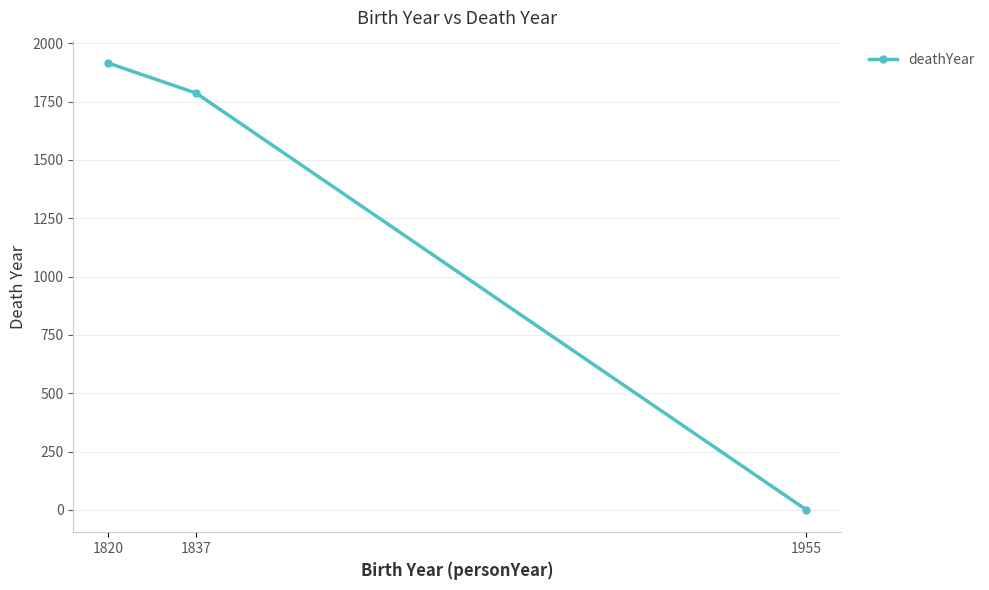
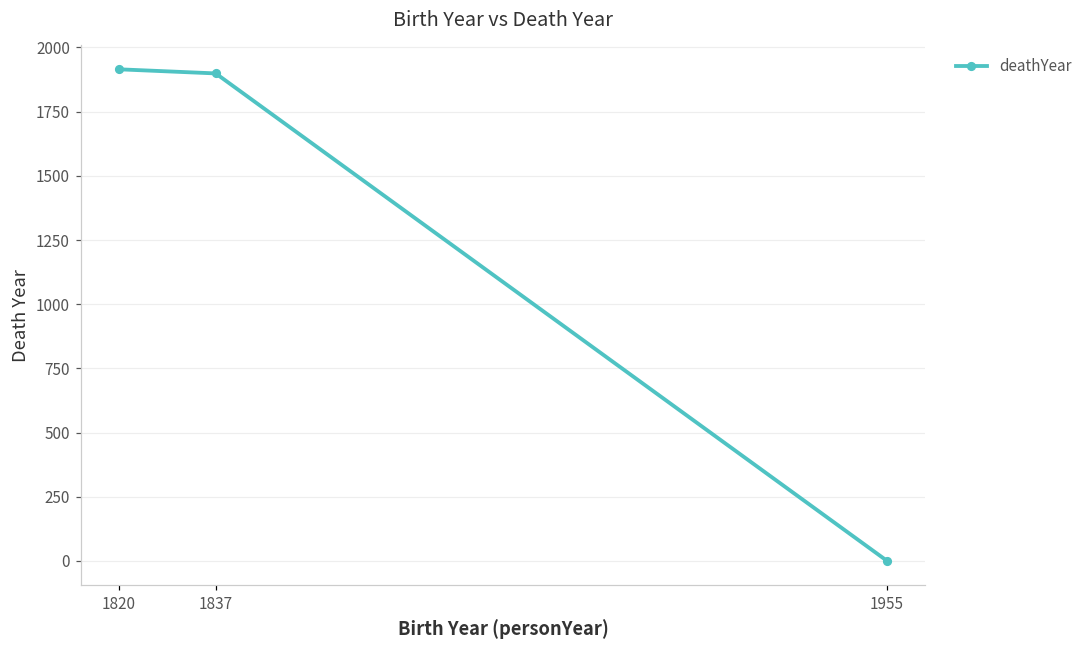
1837: 1790 -> 1900
